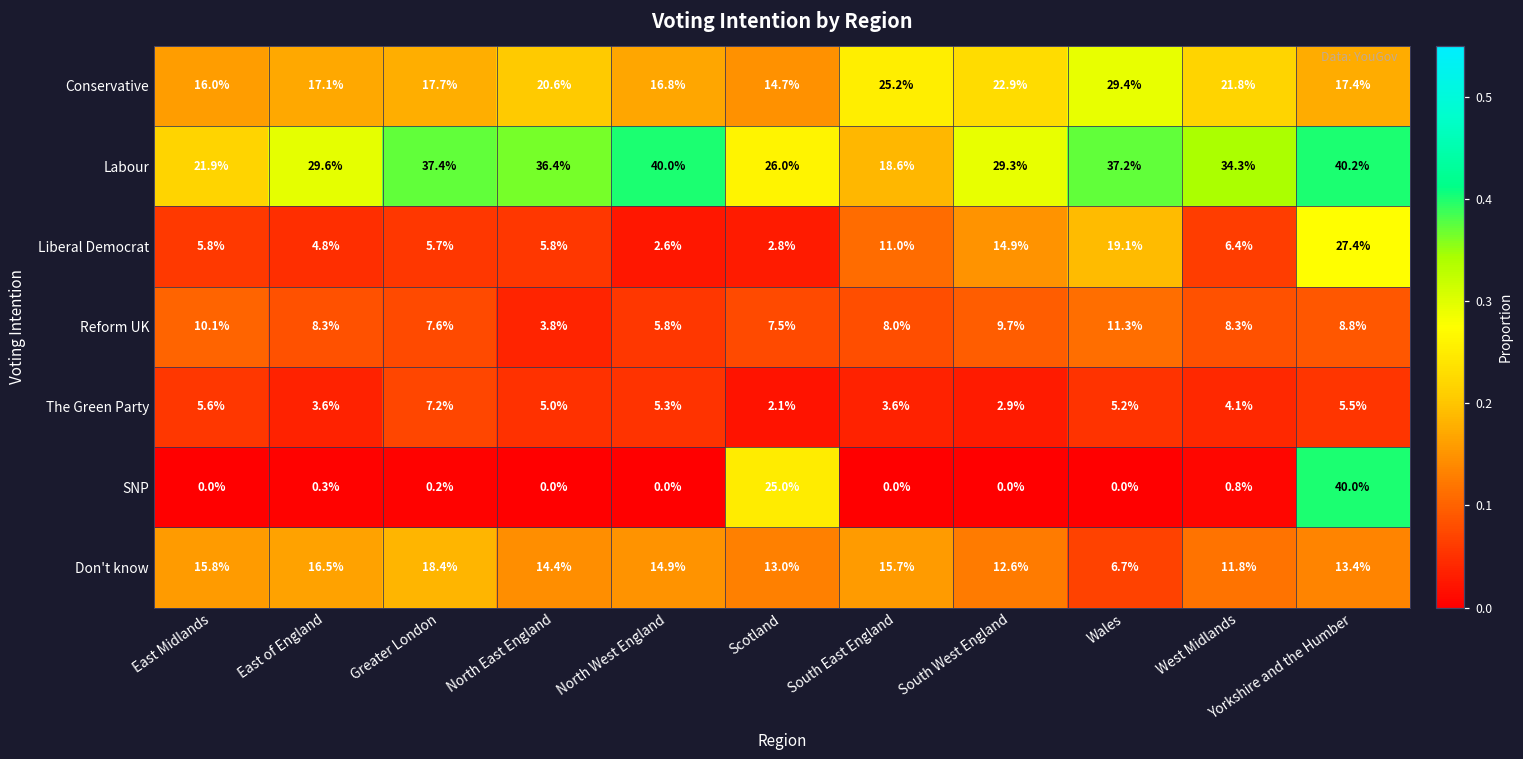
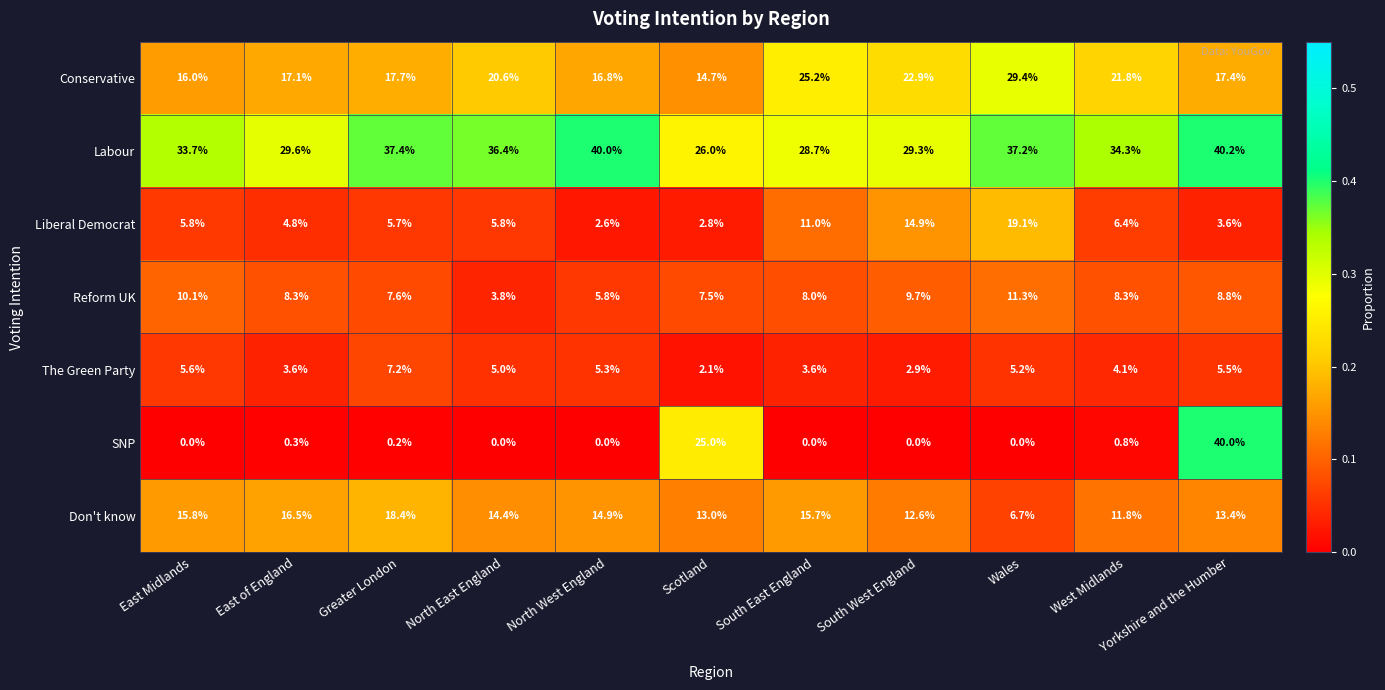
Labour, East Midlands: 21.9% -> 33.7%
Labour, South East England: 18.6% -> 28.7%
Liberal Democrat, Yorkshire and the Humber: 27.4% -> 3.6%
